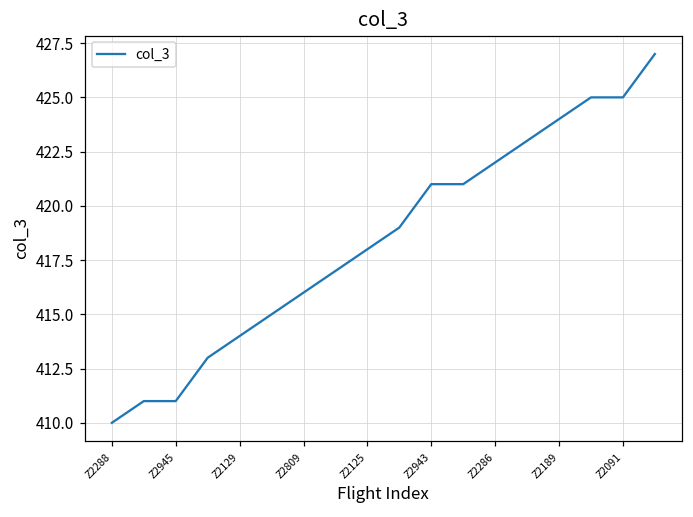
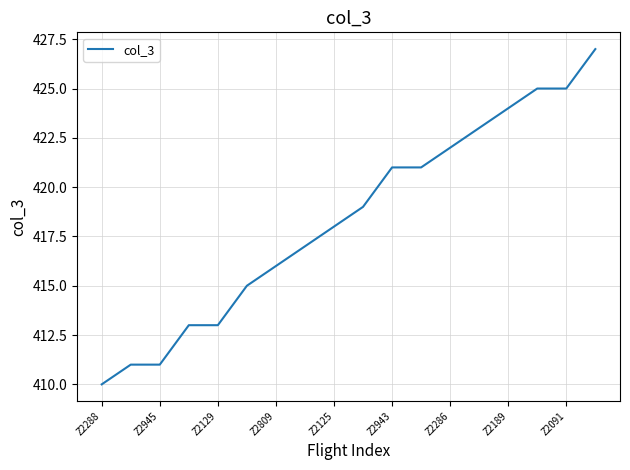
Z2129: 414 -> 413
